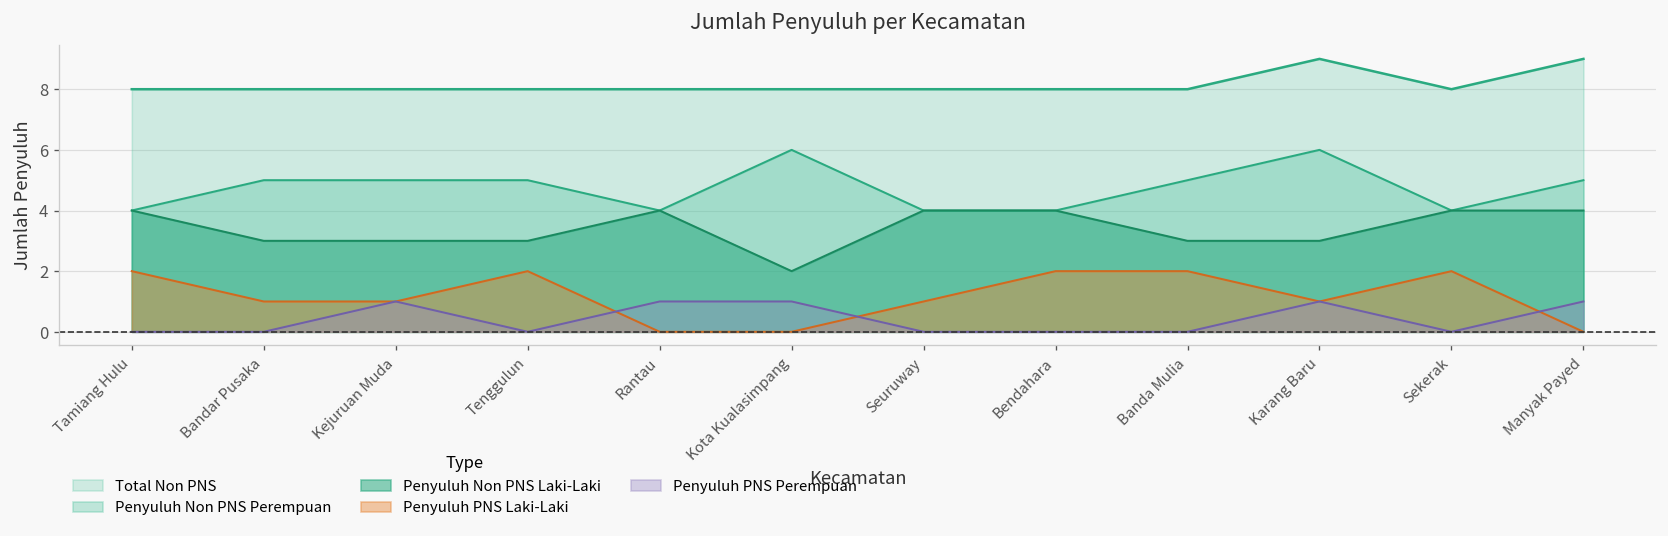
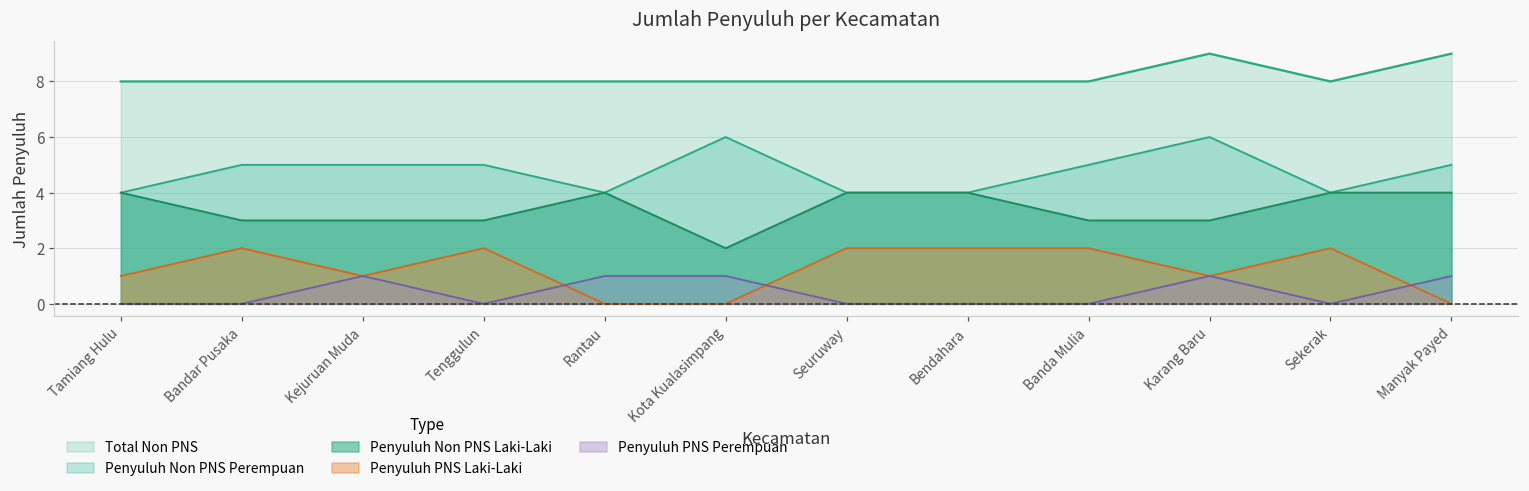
Penyuluh PNS Laki-Laki, Tamiang Hulu: 2 -> 1
Penyuluh PNS Laki-Laki, Bandar Pusaka: 1 -> 2
Penyuluh PNS Laki-Laki, Seuruway: 1 -> 2
